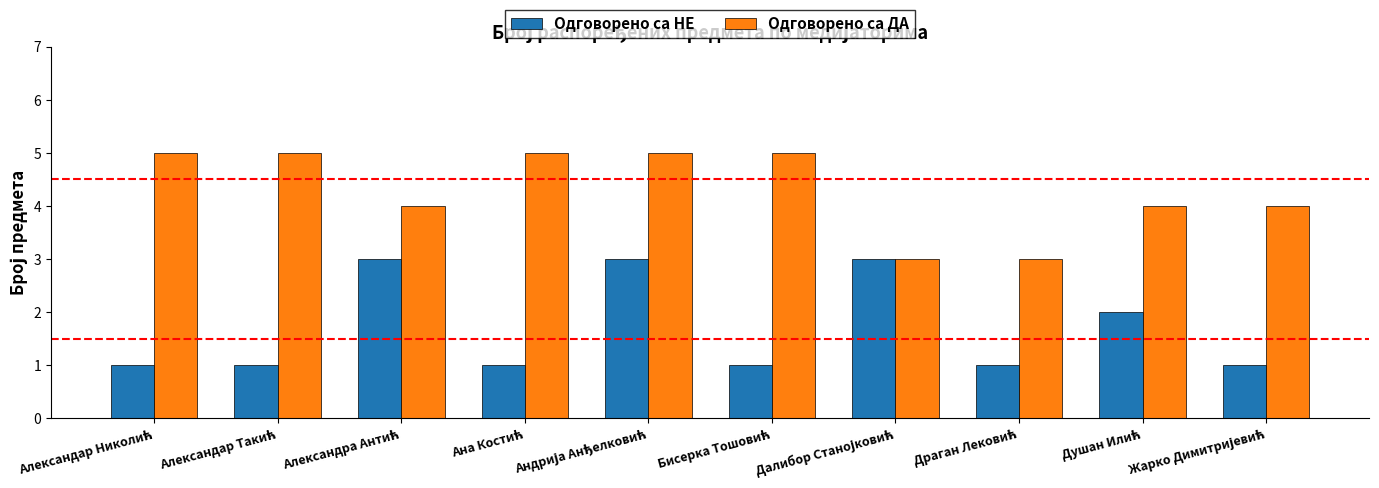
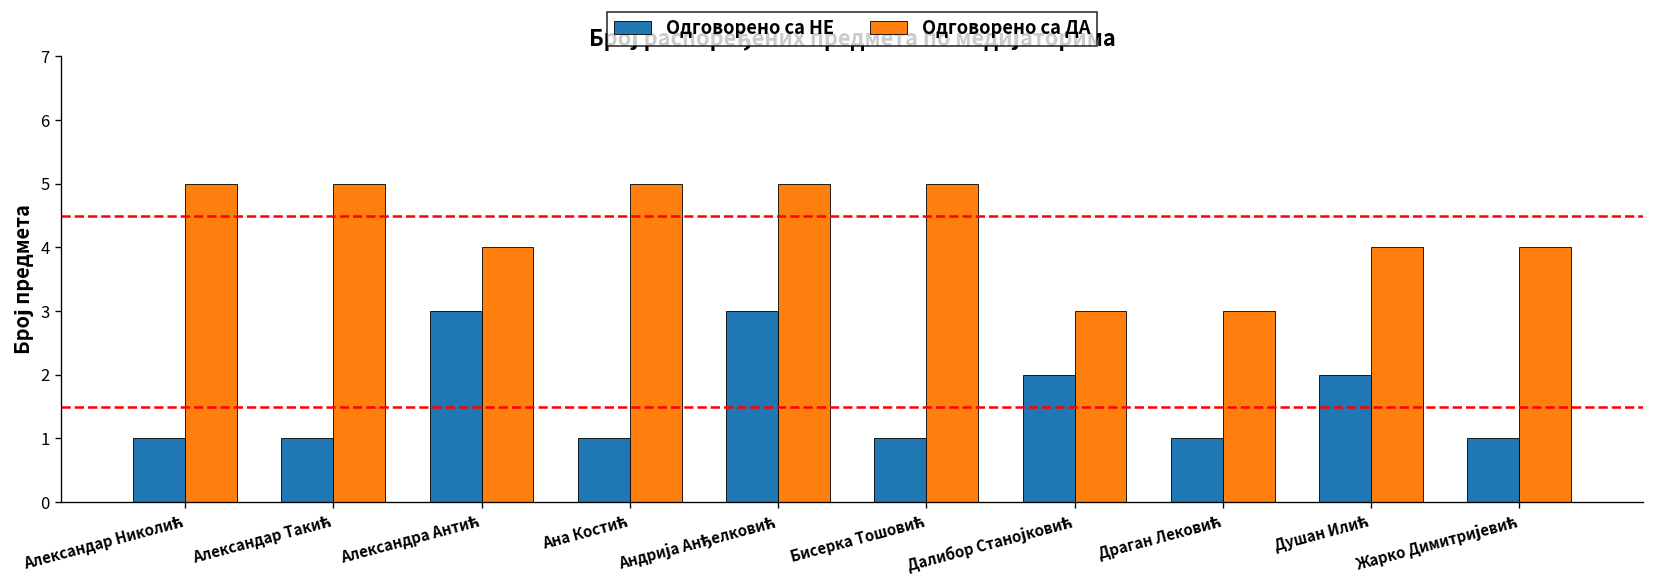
Одговорено са НЕ, Далибор Станојковић: 3 -> 2
